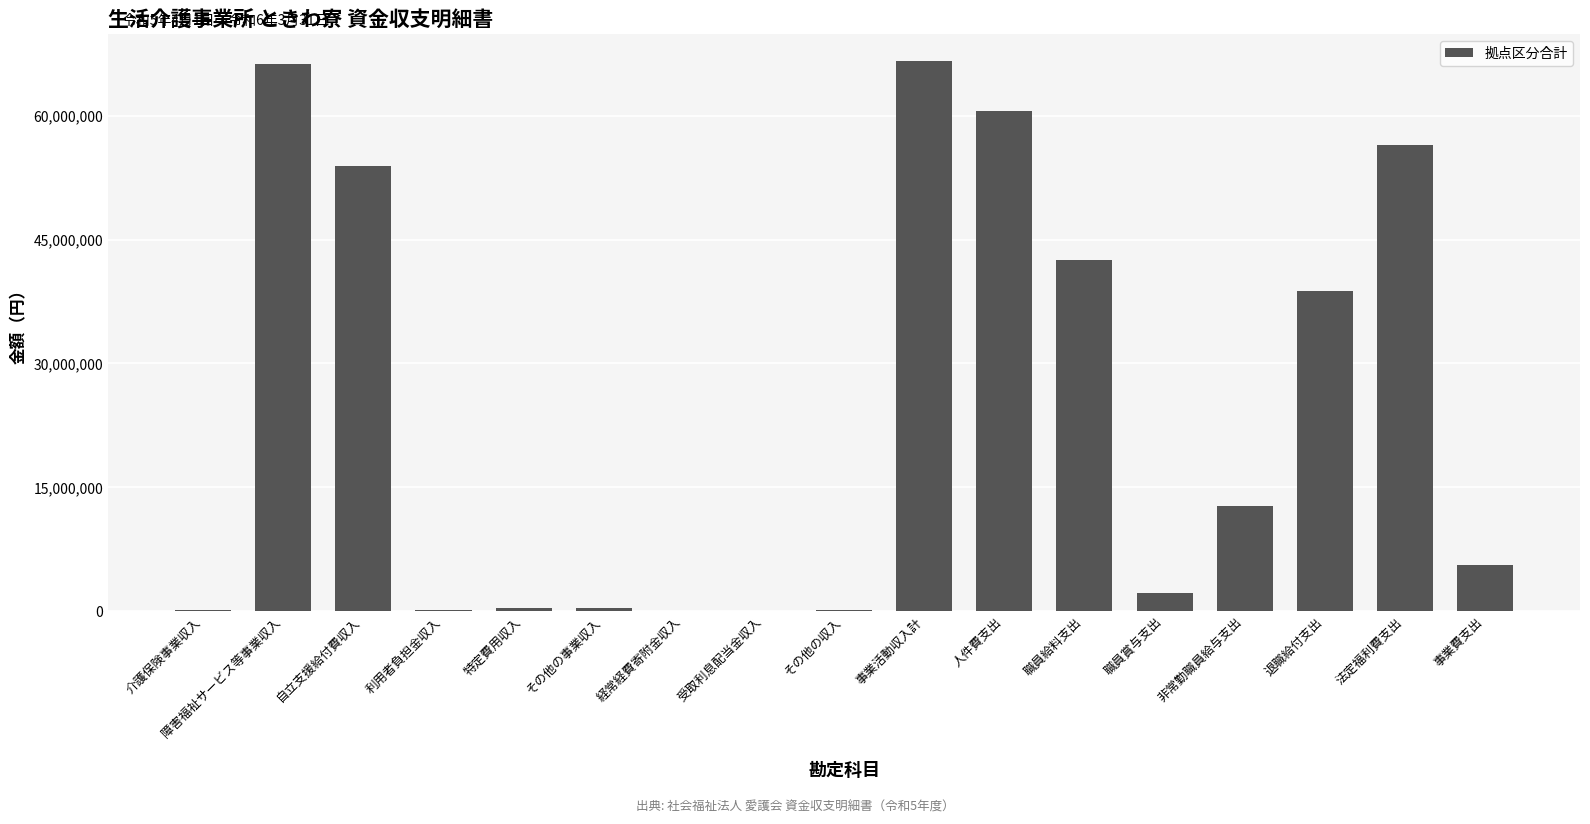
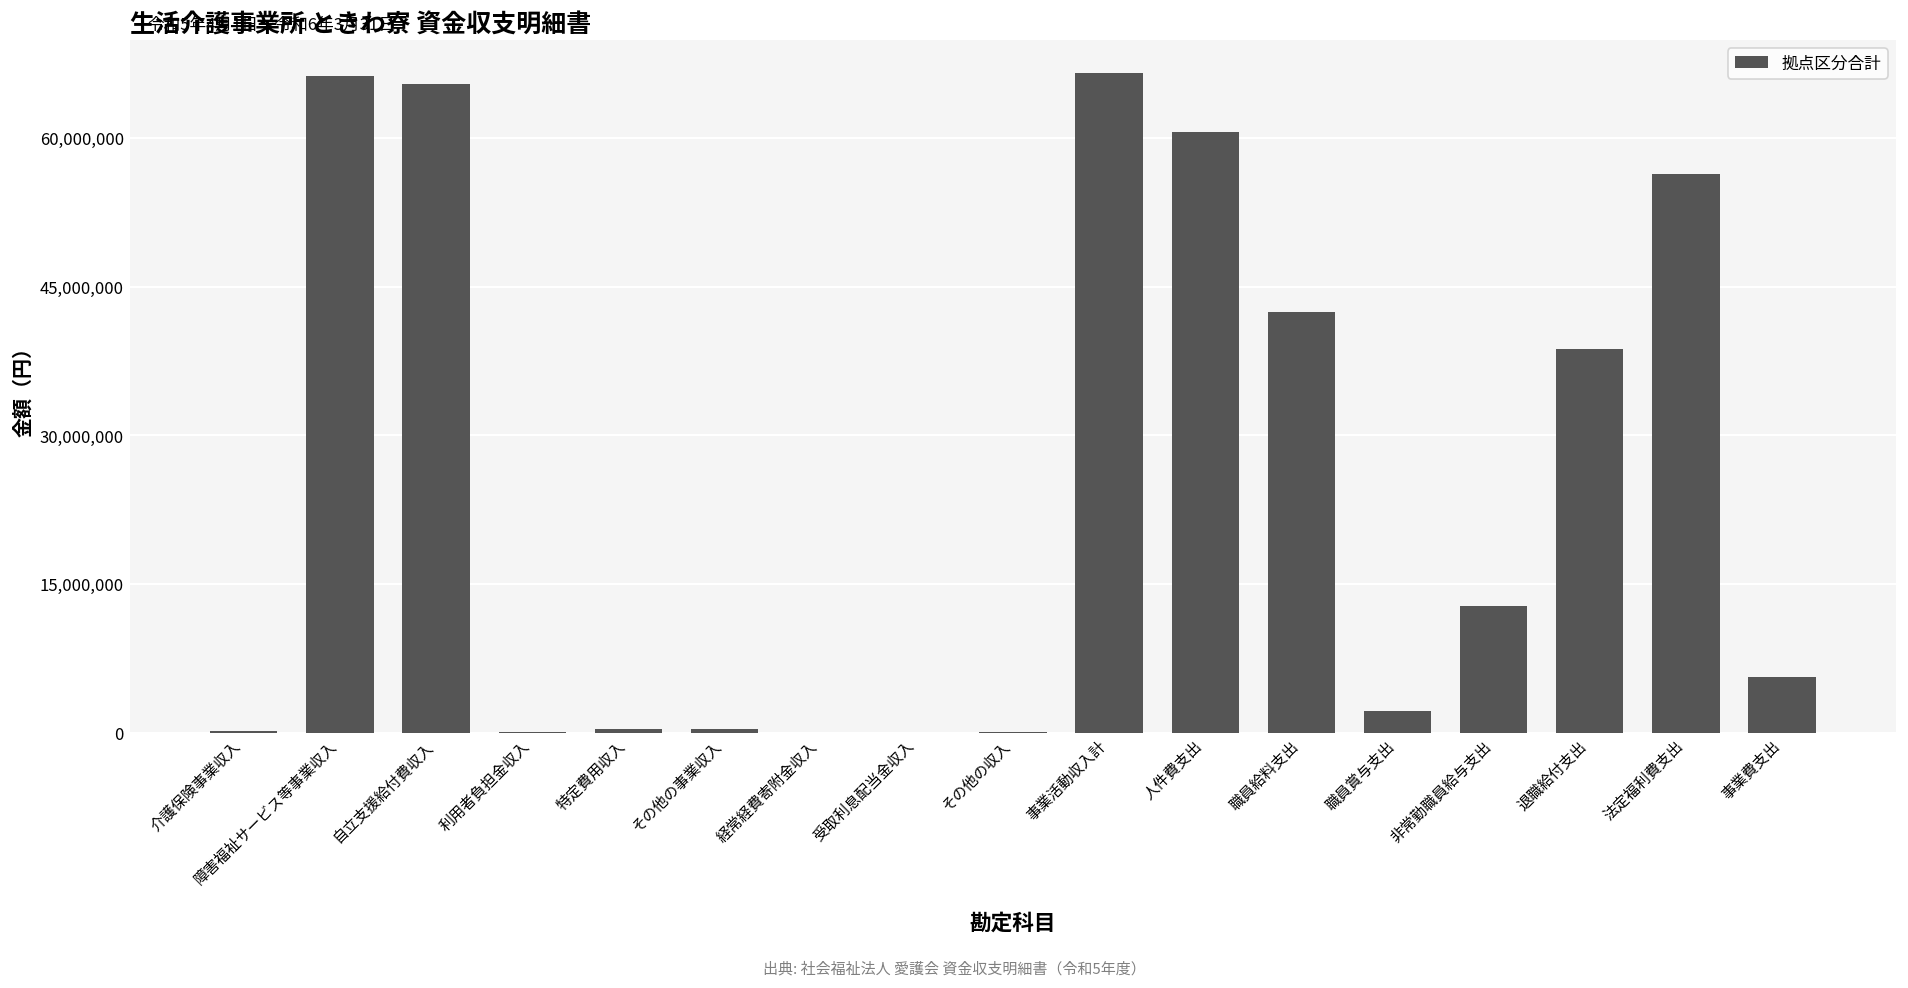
自立支援給付費収入: 54,000,000 -> 66,000,000
